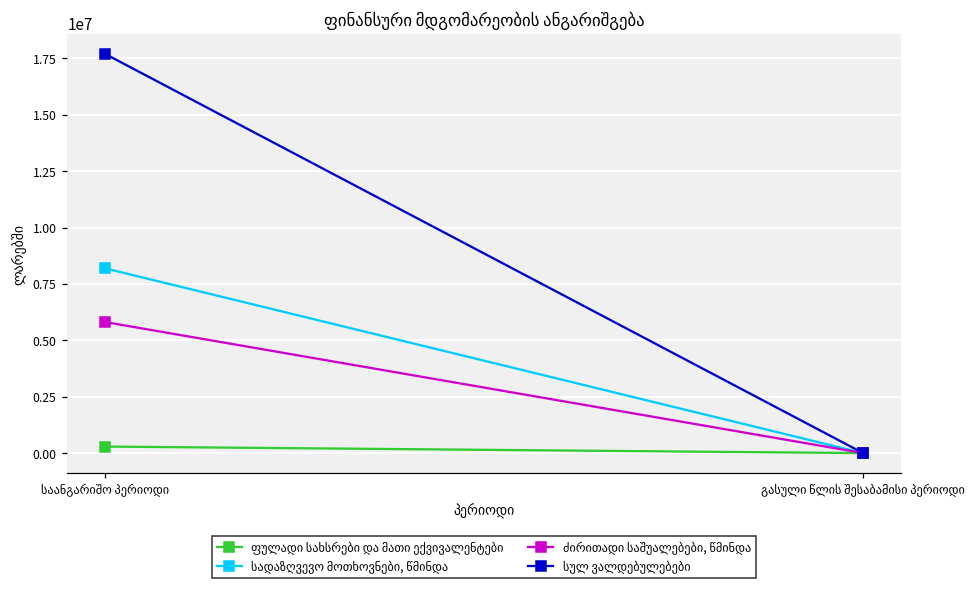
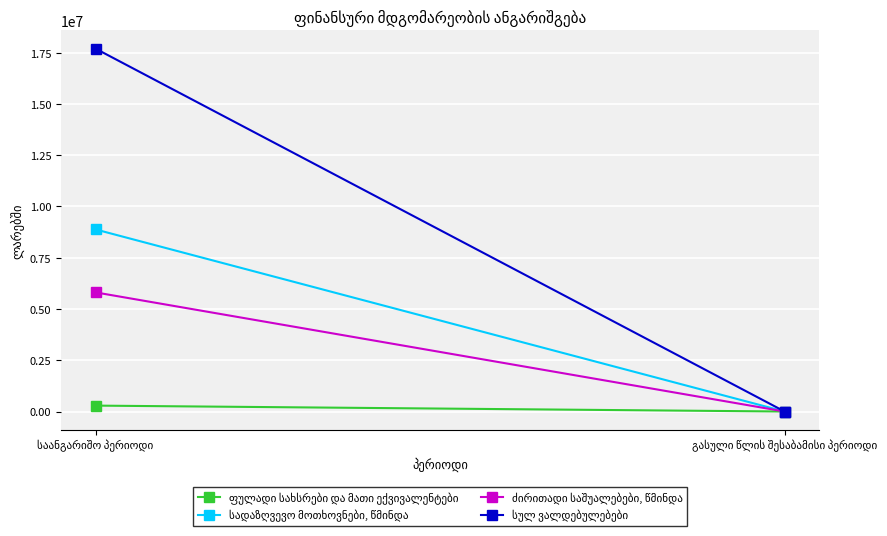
სადაზღვევო მოთხოვნები, წმინდა, საანგარიშო პერიოდი: 8200000 -> 8900000
